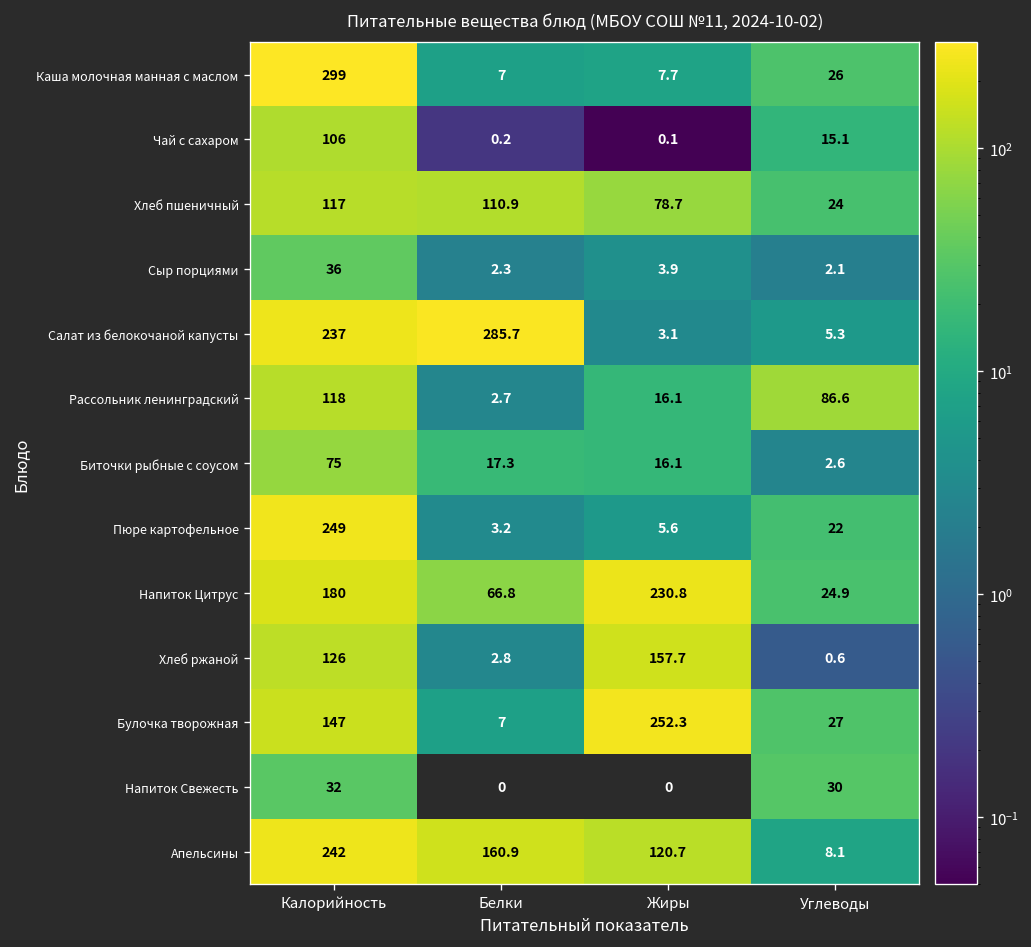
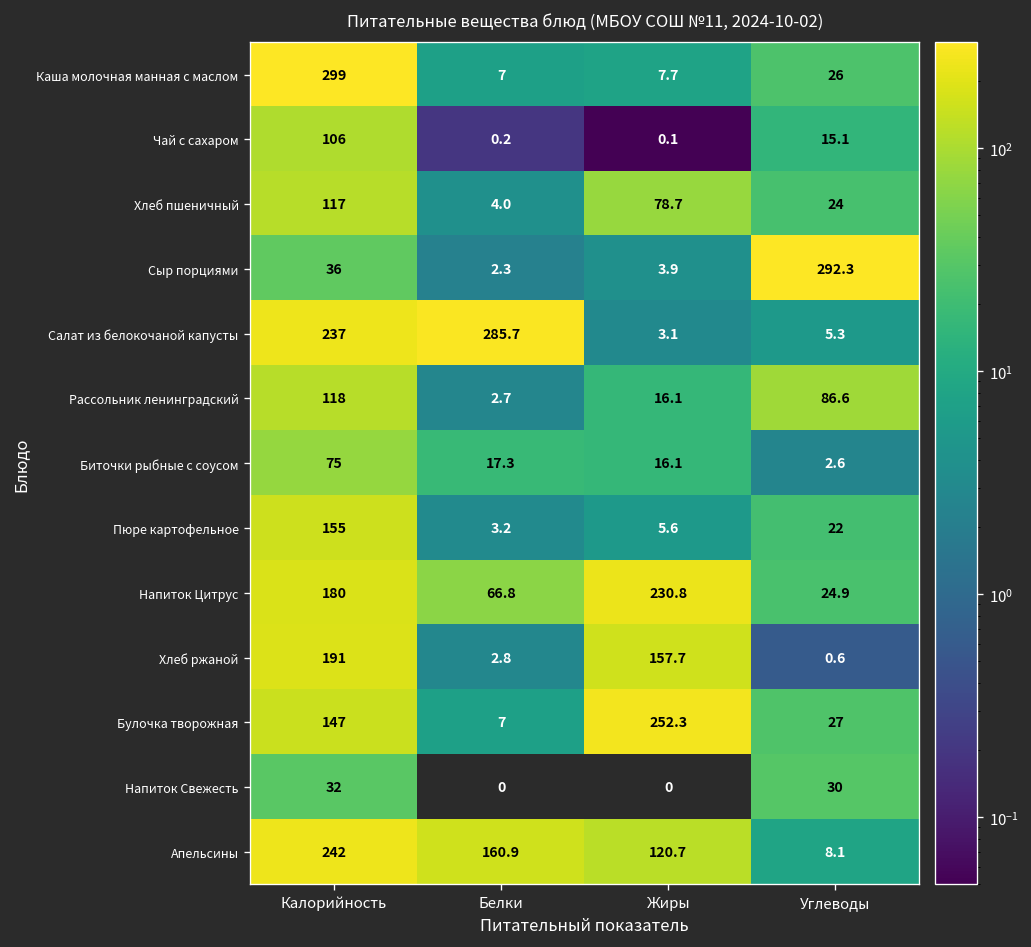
Хлеб пшеничный, Белки: 110.9 -> 4.0
Сыр порциями, Углеводы: 2.1 -> 292.3
Пюре картофельное, Калорийность: 249 -> 155
Хлеб ржаной, Калорийность: 126 -> 191
